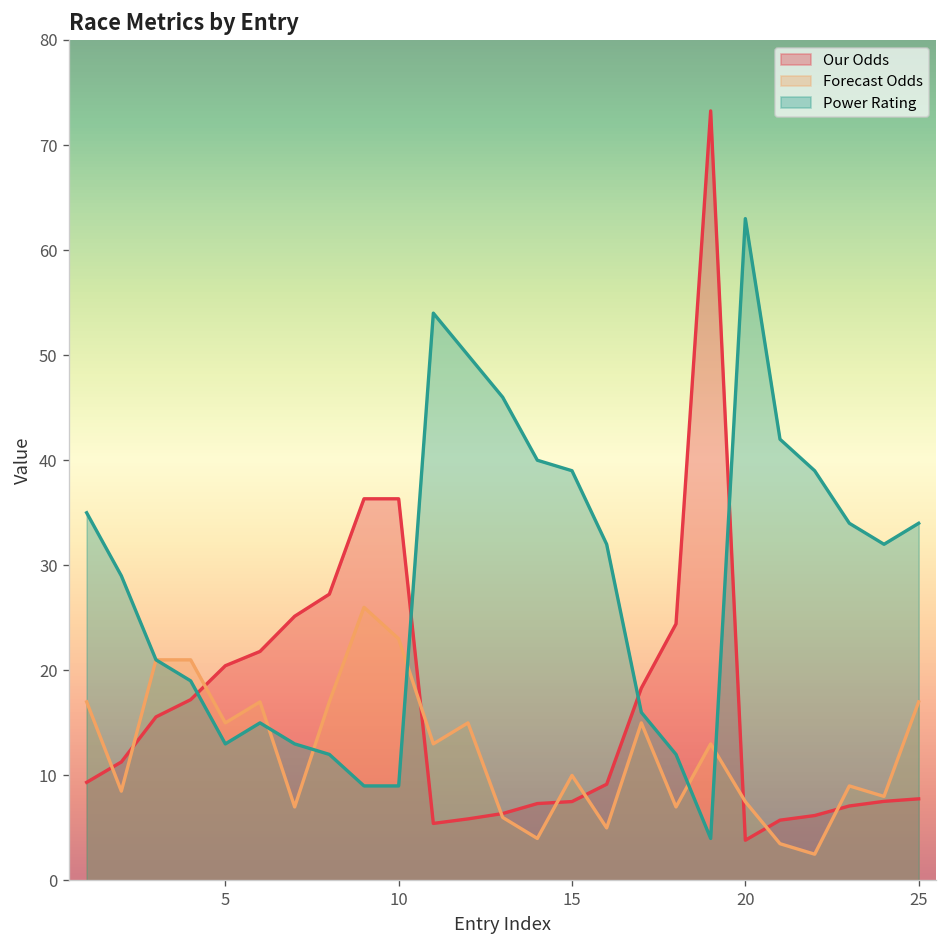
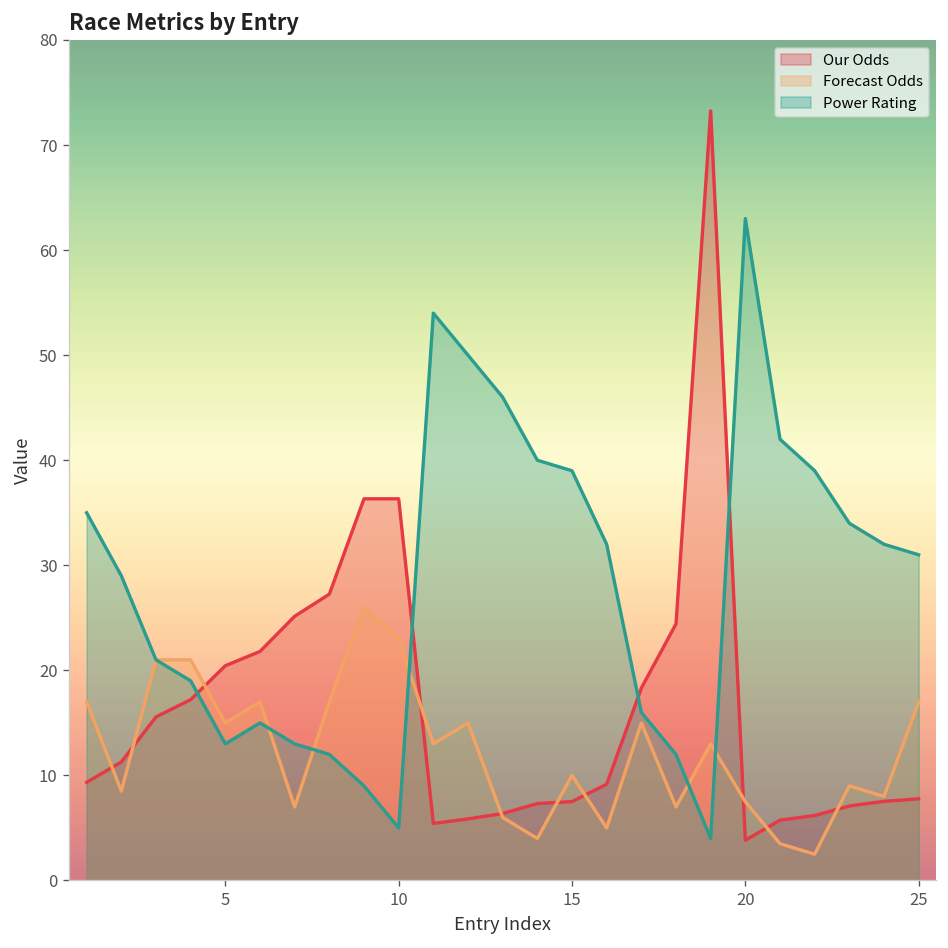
Power Rating, 10: 9 -> 5
Power Rating, 25: 34 -> 31
